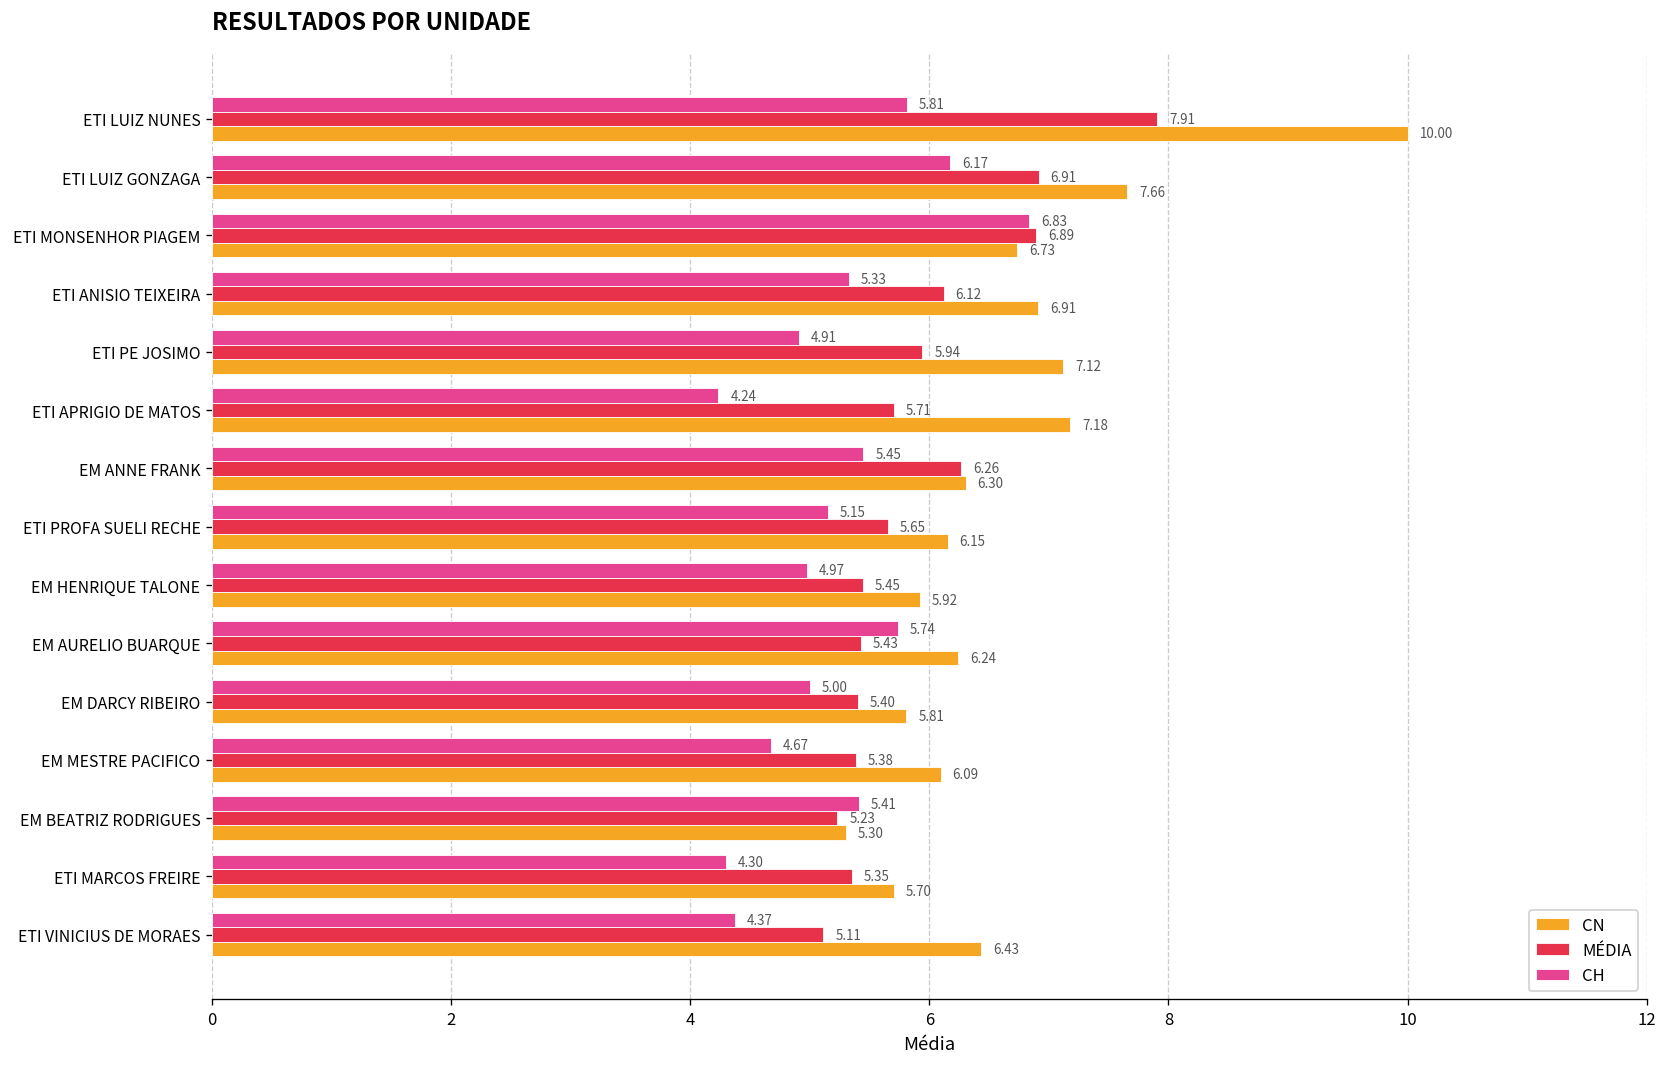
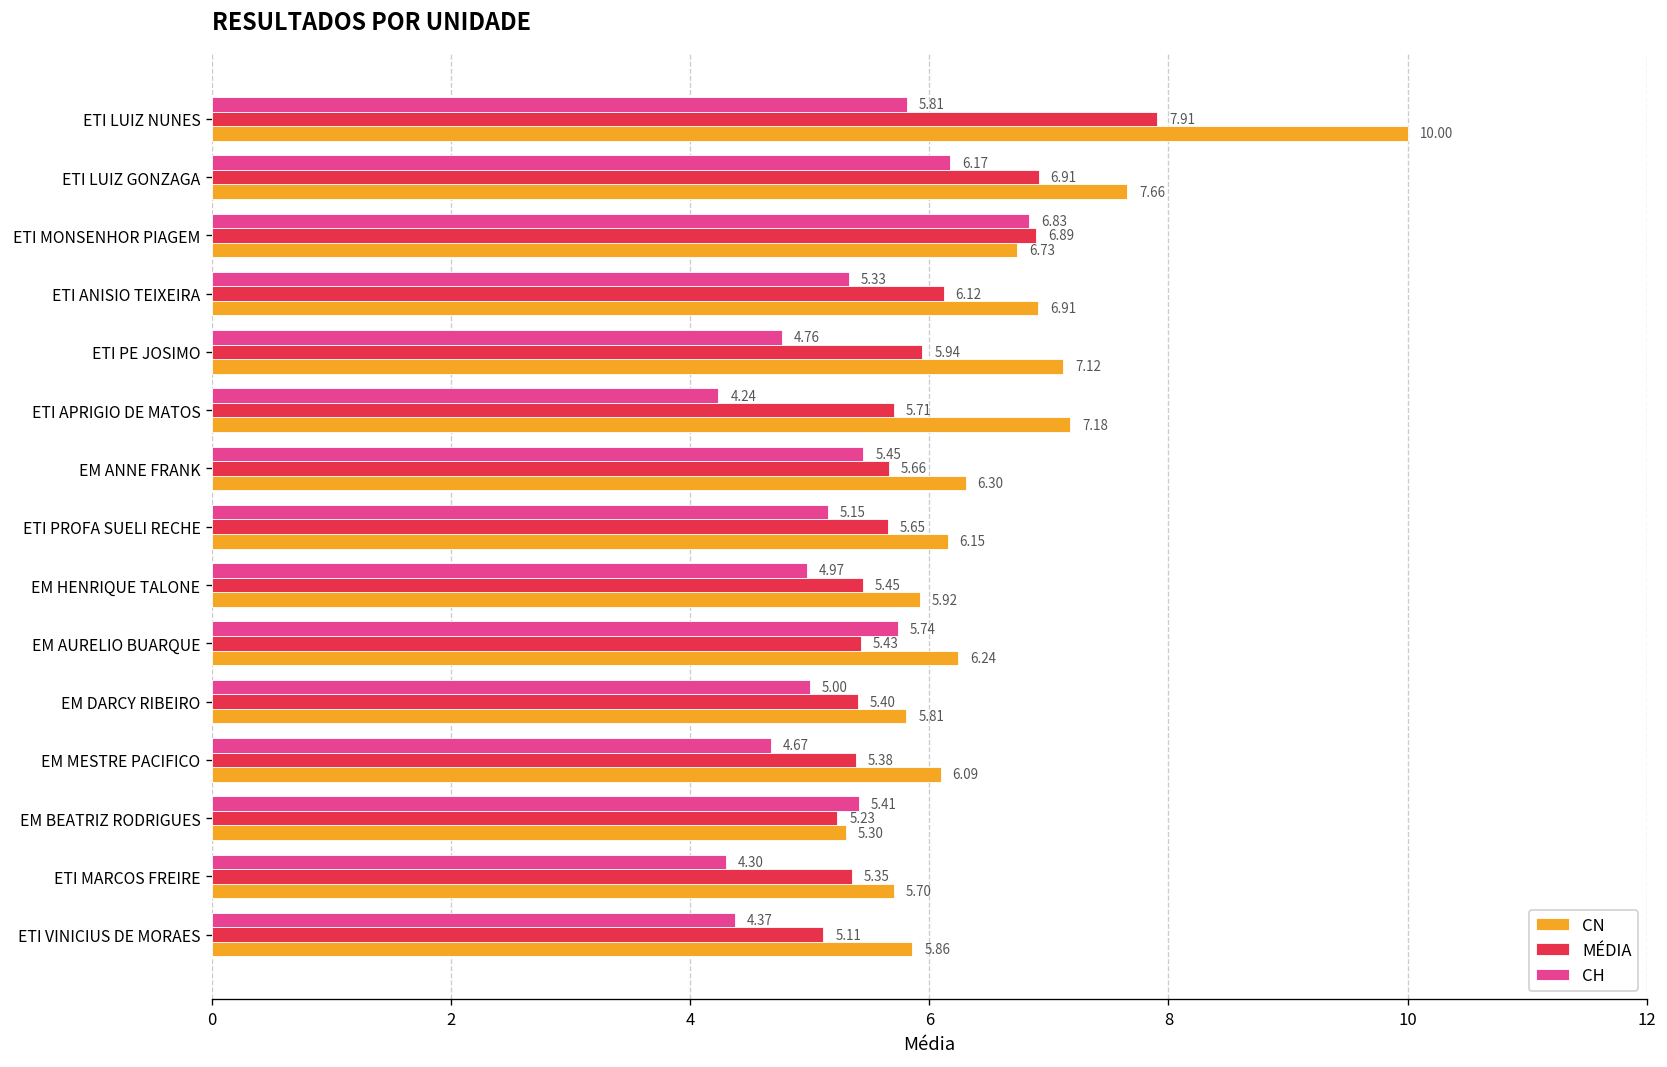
CH, ETI PE JOSIMO: 4.91 -> 4.76
MÉDIA, EM ANNE FRANK: 6.26 -> 5.66
CN, ETI VINICIUS DE MORAES: 6.43 -> 5.86
